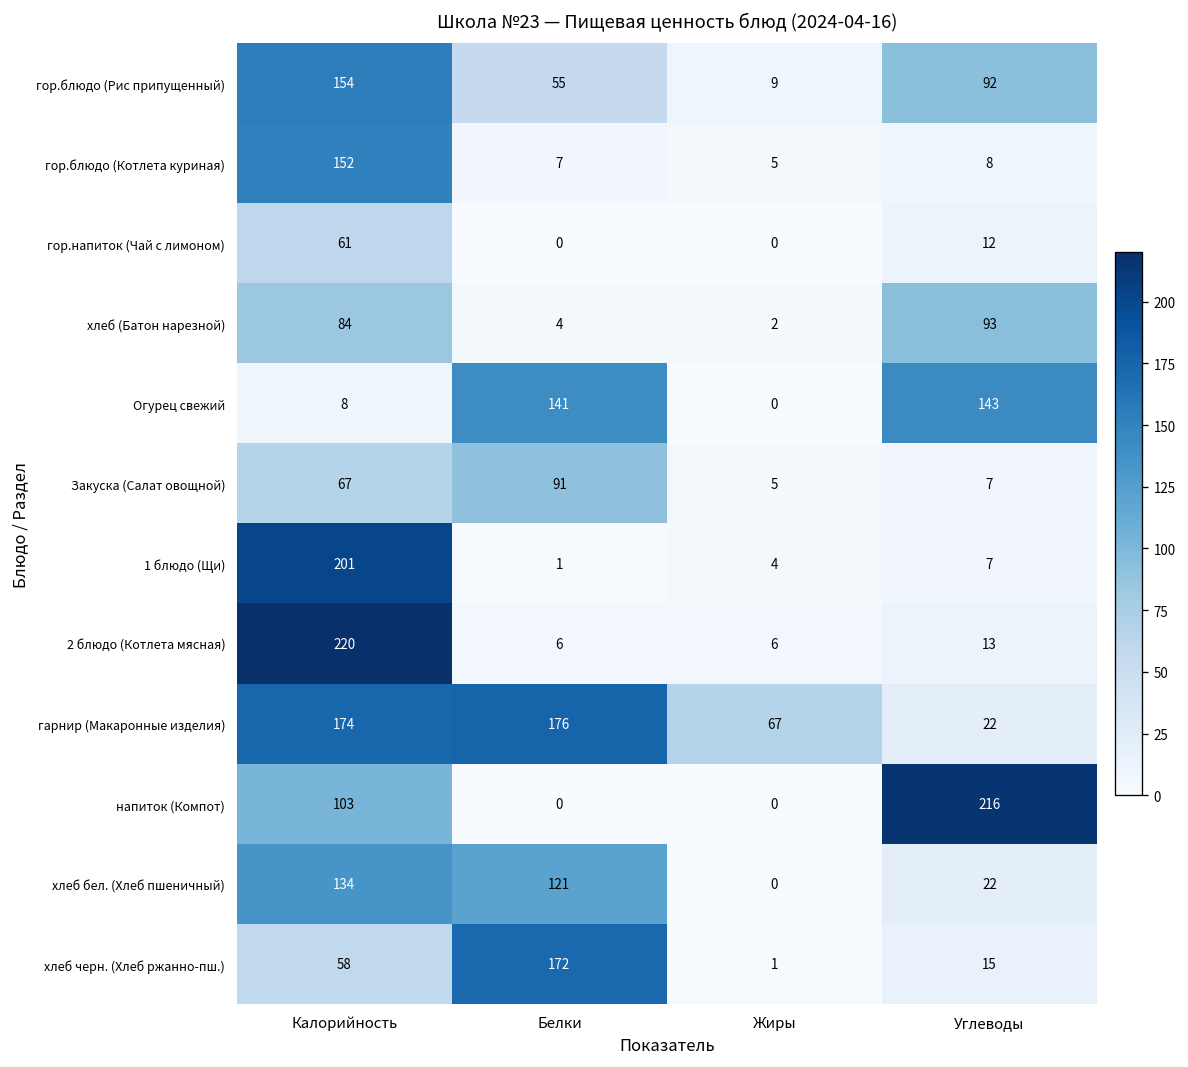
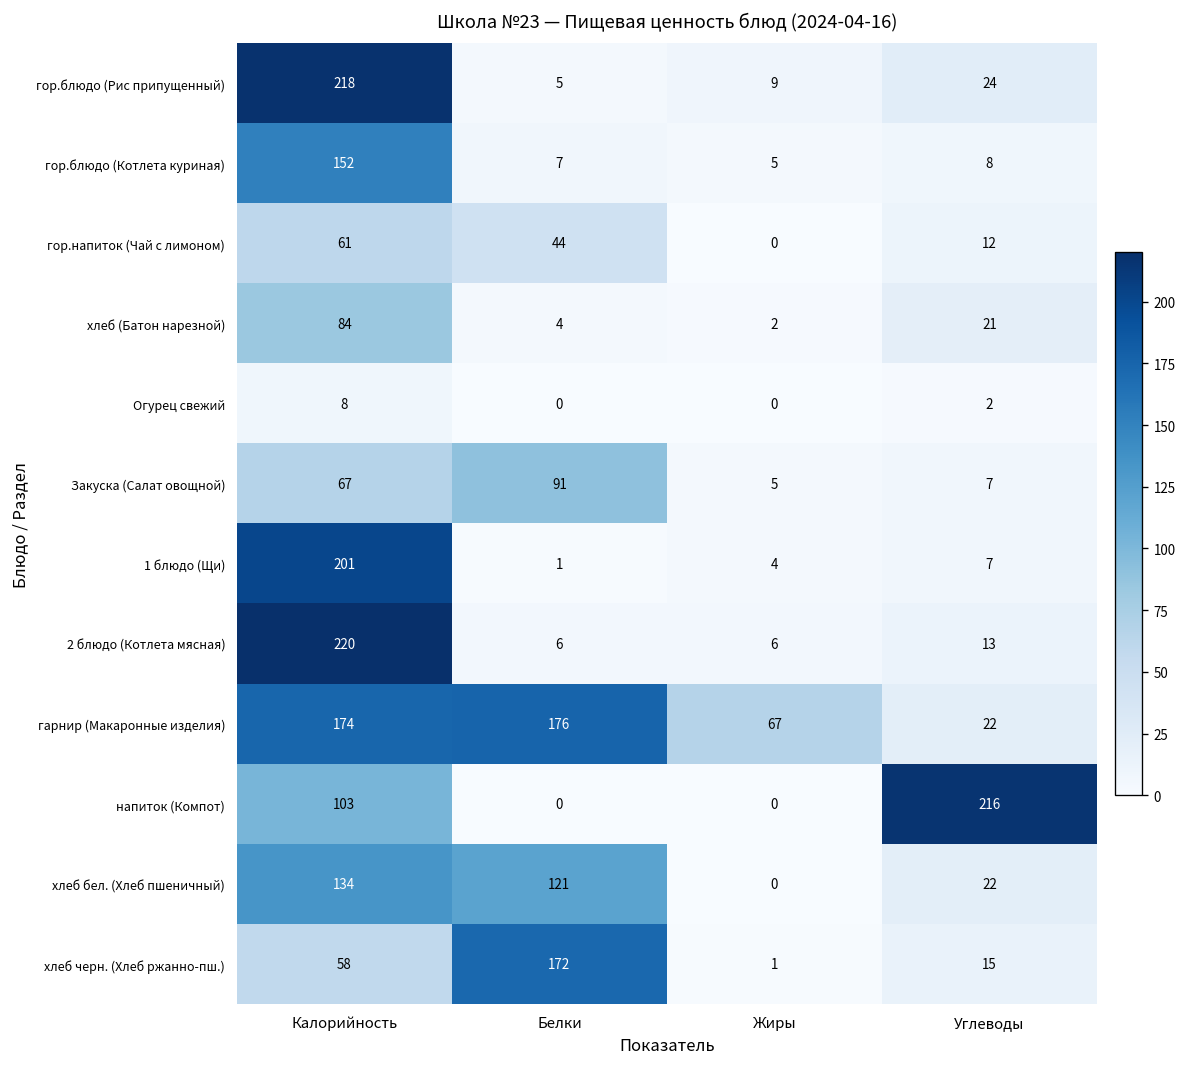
гор.блюдо (Рис припущенный), Калорийность: 154 -> 218
гор.блюдо (Рис припущенный), Белки: 55 -> 5
гор.блюдо (Рис припущенный), Углеводы: 92 -> 24
гор.напиток (Чай с лимоном), Белки: 0 -> 44
хлеб (Батон нарезной), Углеводы: 93 -> 21
Огурец свежий, Белки: 141 -> 0
Огурец свежий, Углеводы: 143 -> 2
